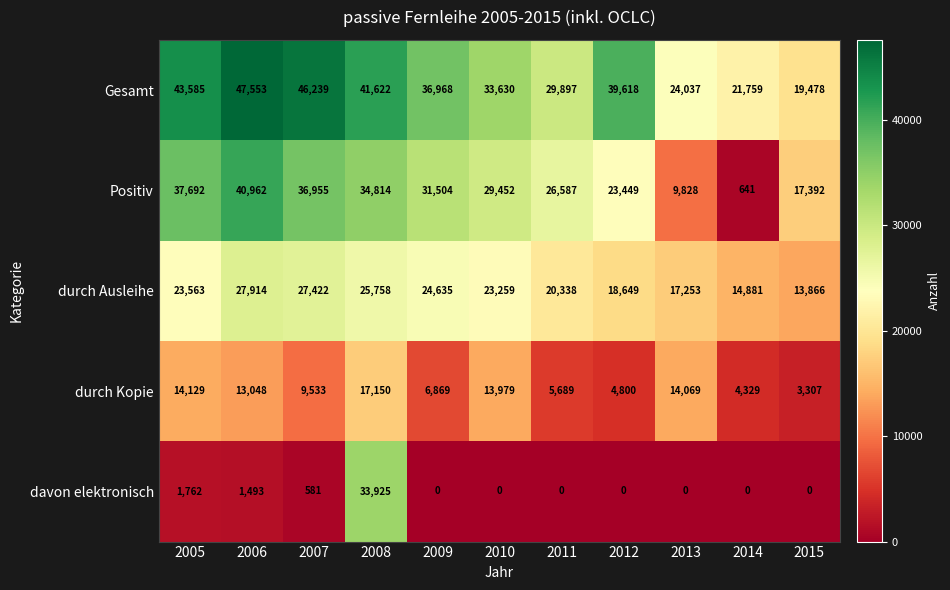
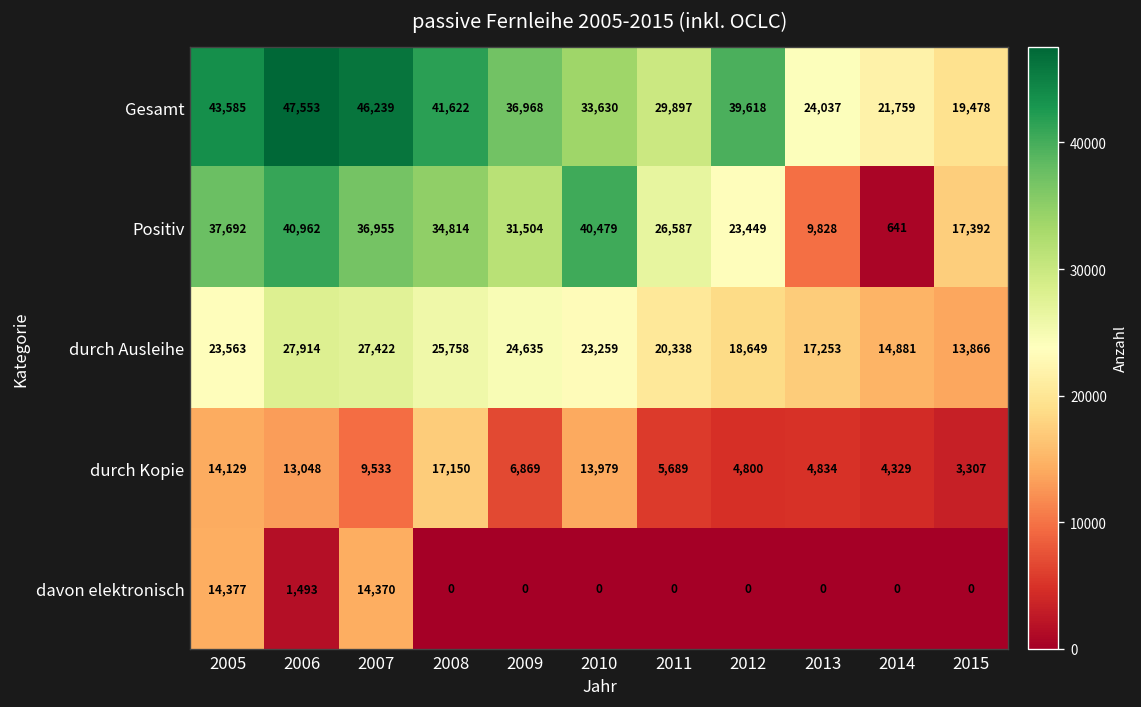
Positiv, 2010: 29,452 -> 40,479
durch Kopie, 2013: 14,069 -> 4,834
davon elektronisch, 2005: 1,762 -> 14,377
davon elektronisch, 2007: 581 -> 14,370
davon elektronisch, 2008: 33,925 -> 0
